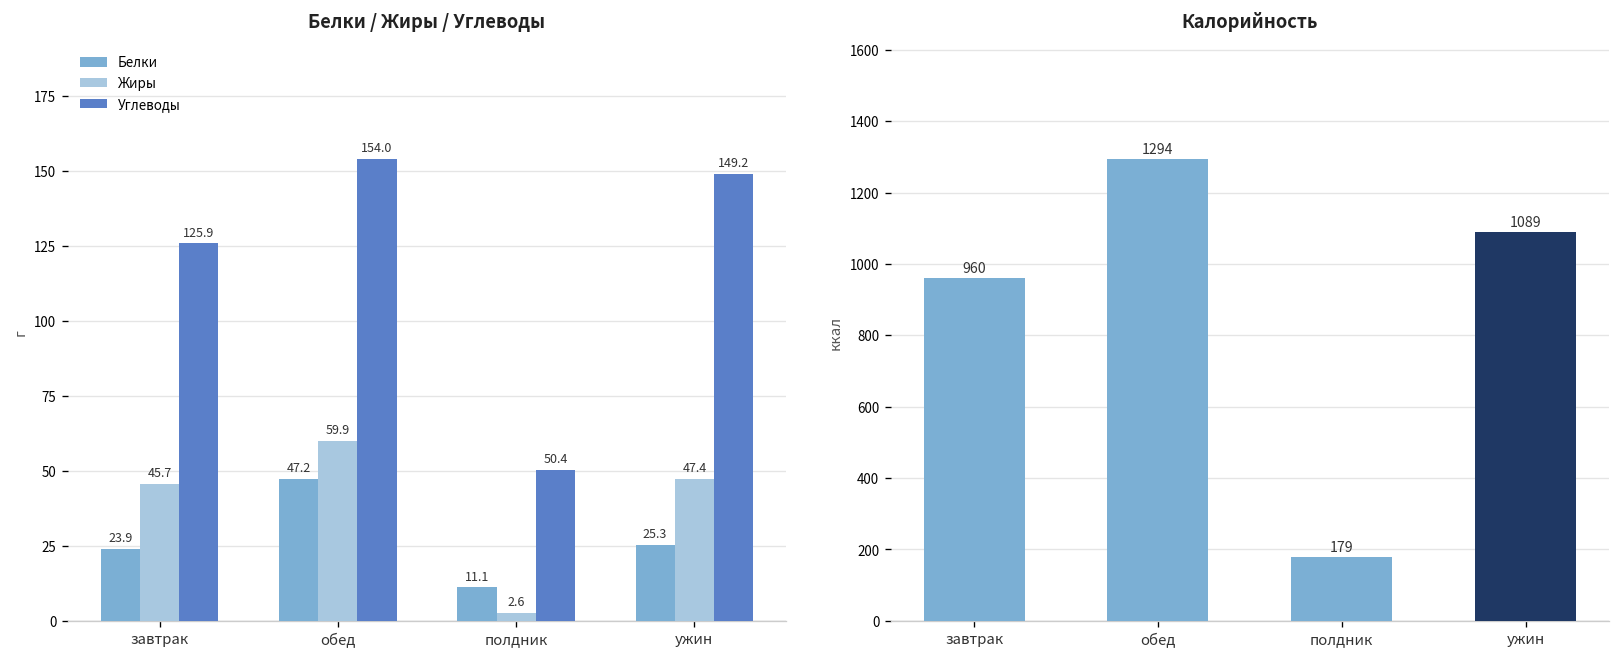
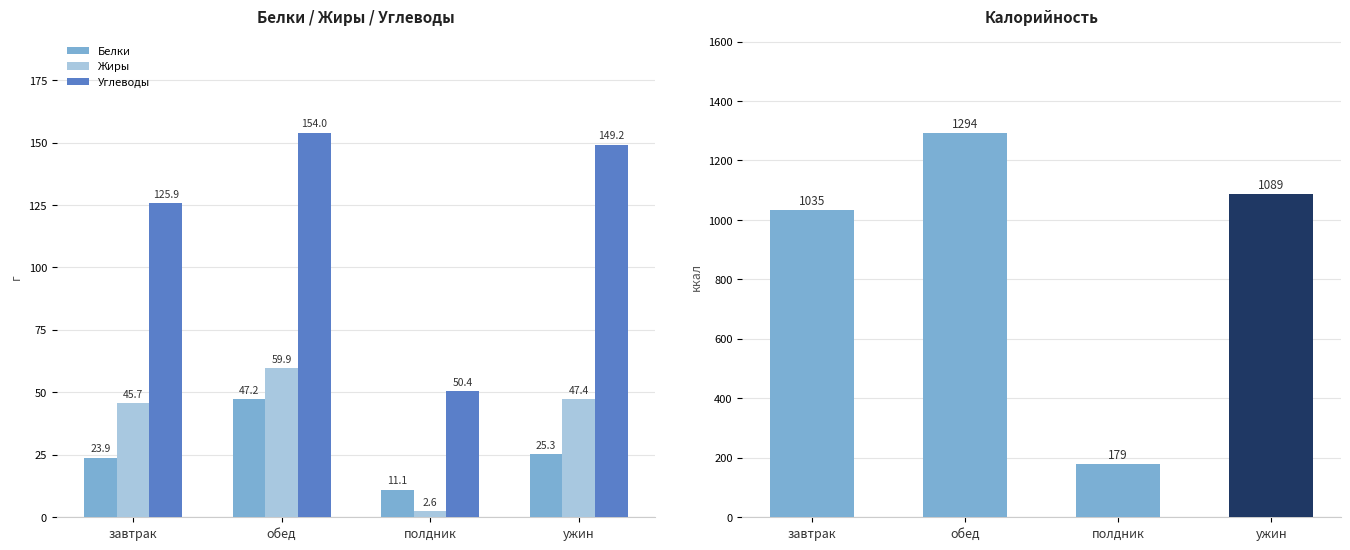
Калорийность, завтрак: 960 -> 1035
